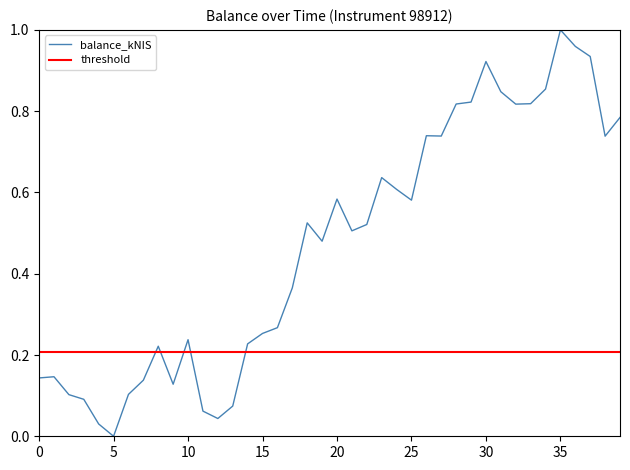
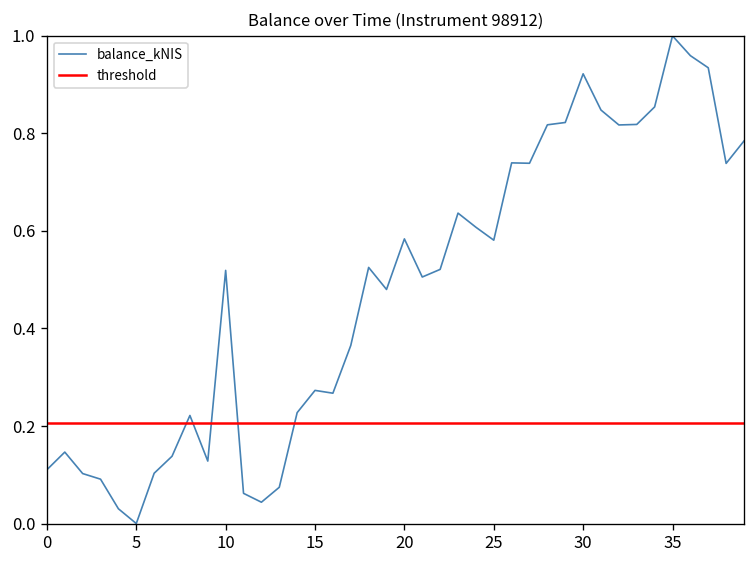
0: 0.14 -> 0.11
10: 0.24 -> 0.52
15: 0.25 -> 0.27
